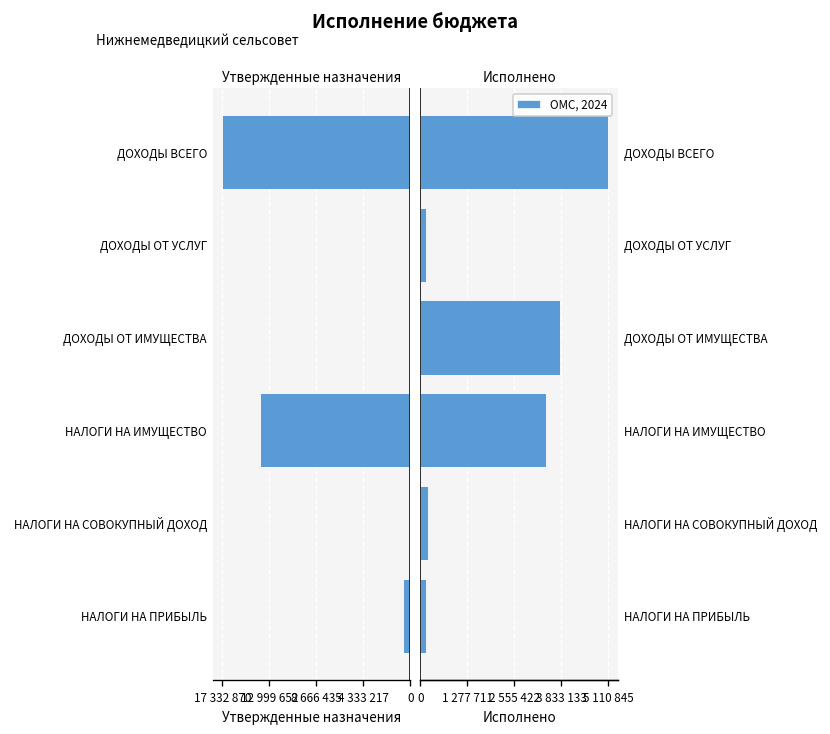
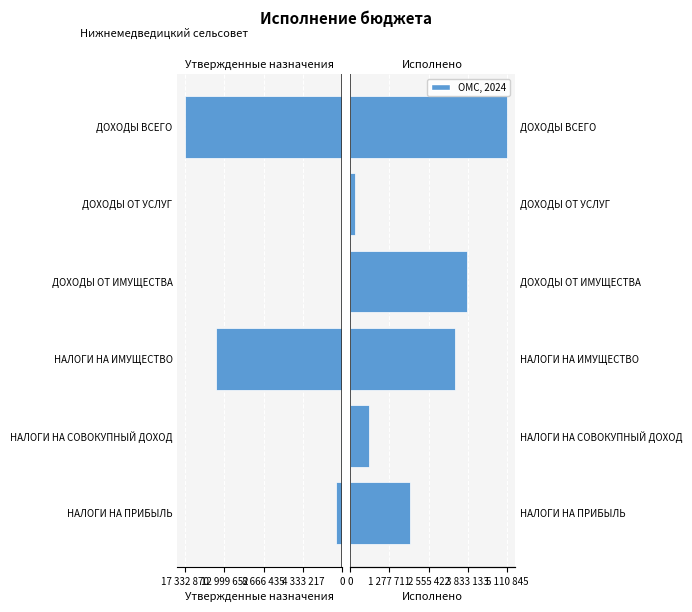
Исполнено, НАЛОГИ НА СОВОКУПНЫЙ ДОХОД: 200000 -> 600000
Исполнено, НАЛОГИ НА ПРИБЫЛЬ: 200000 -> 1900000
